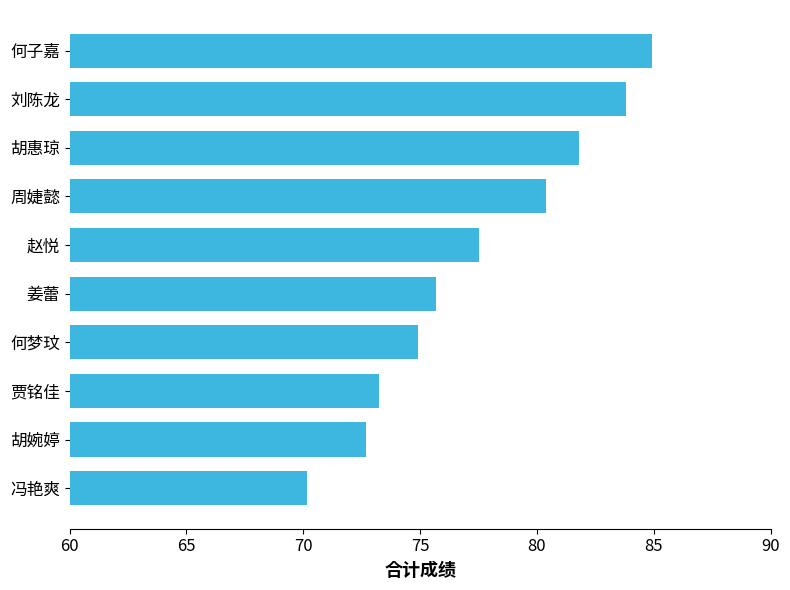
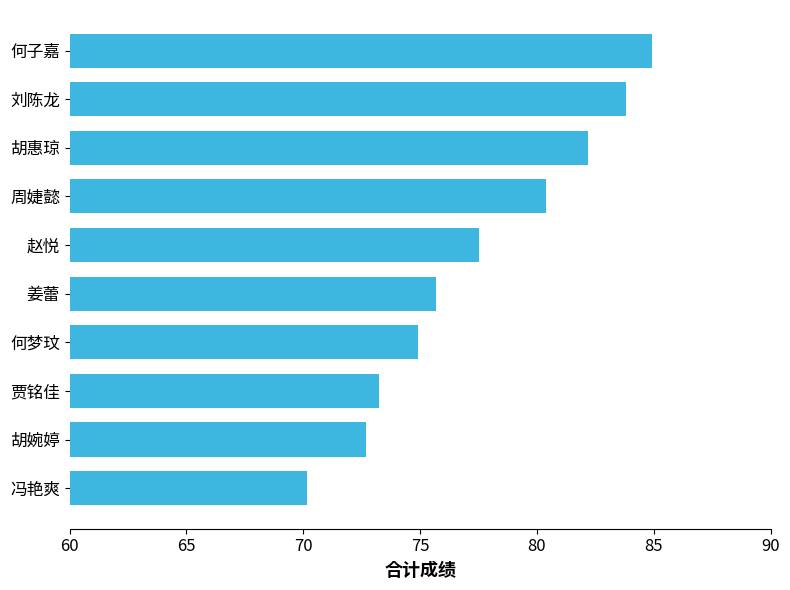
胡惠琼: 81.8 -> 82.2
